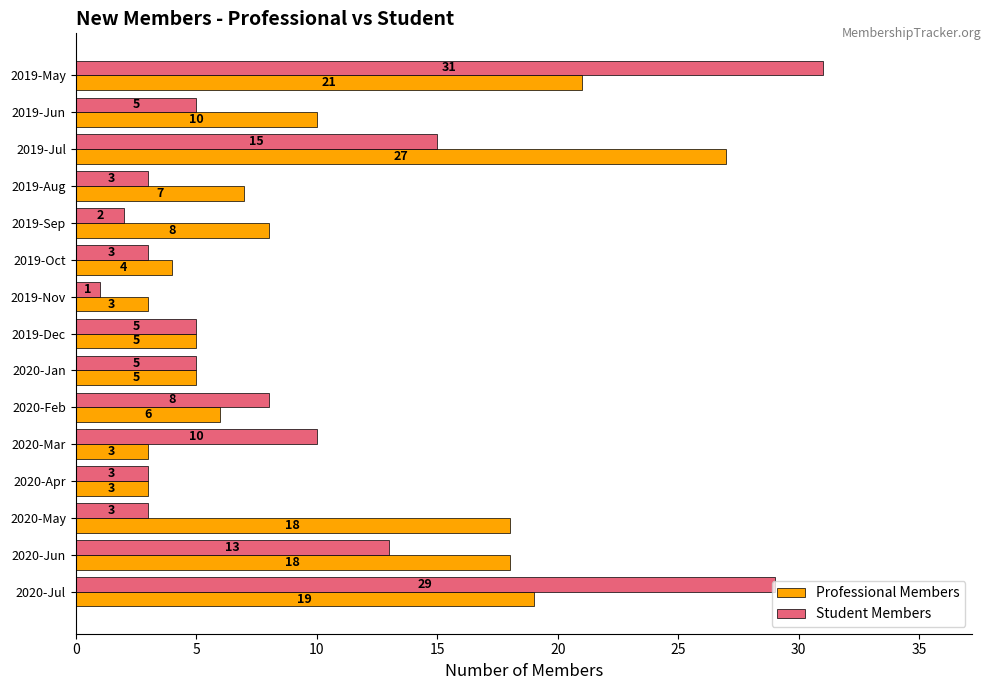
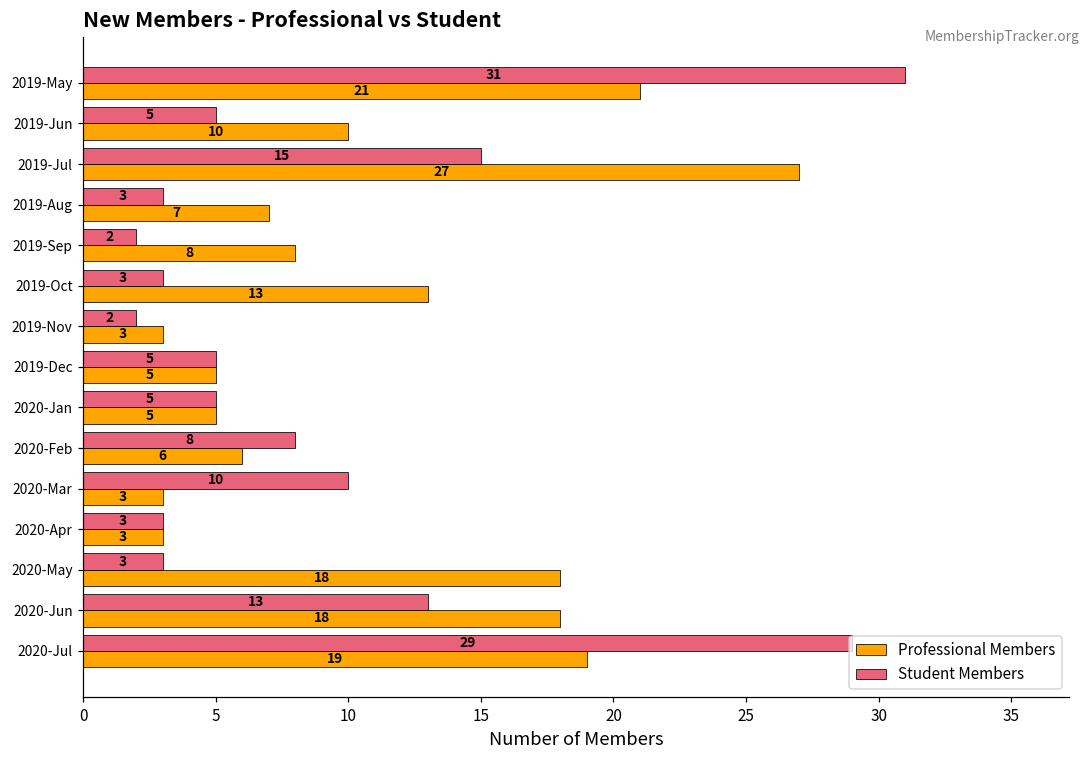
Professional Members, 2019-Oct: 4 -> 13
Student Members, 2019-Nov: 1 -> 2
